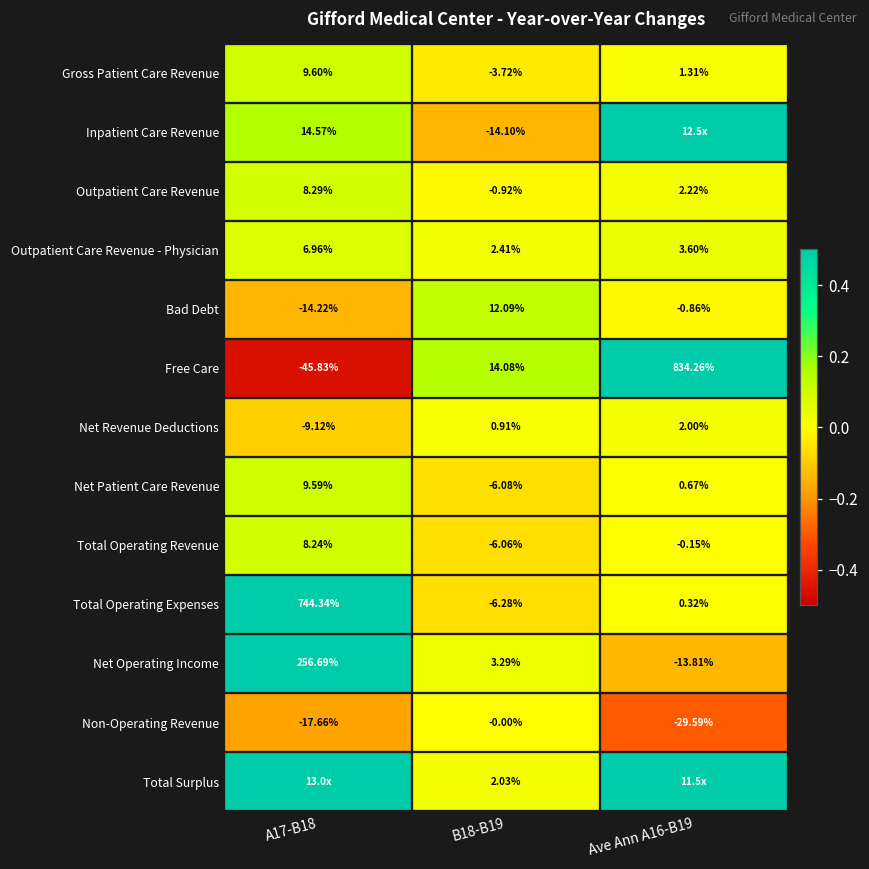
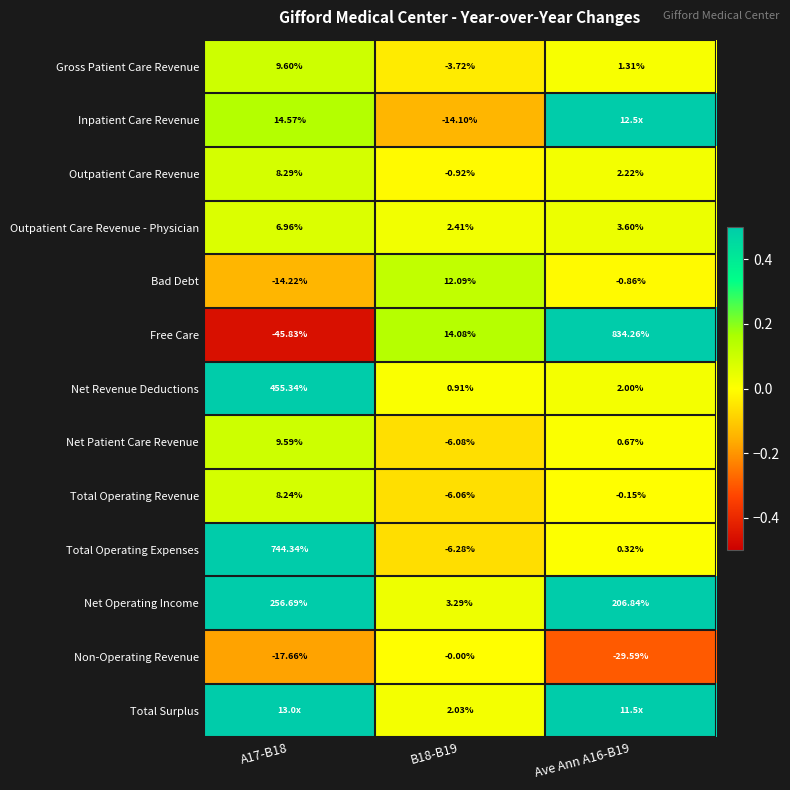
Net Revenue Deductions, A17-B18: -9.12% -> 455.34%
Net Operating Income, Ave Ann A16-B19: -13.81% -> 206.84%
